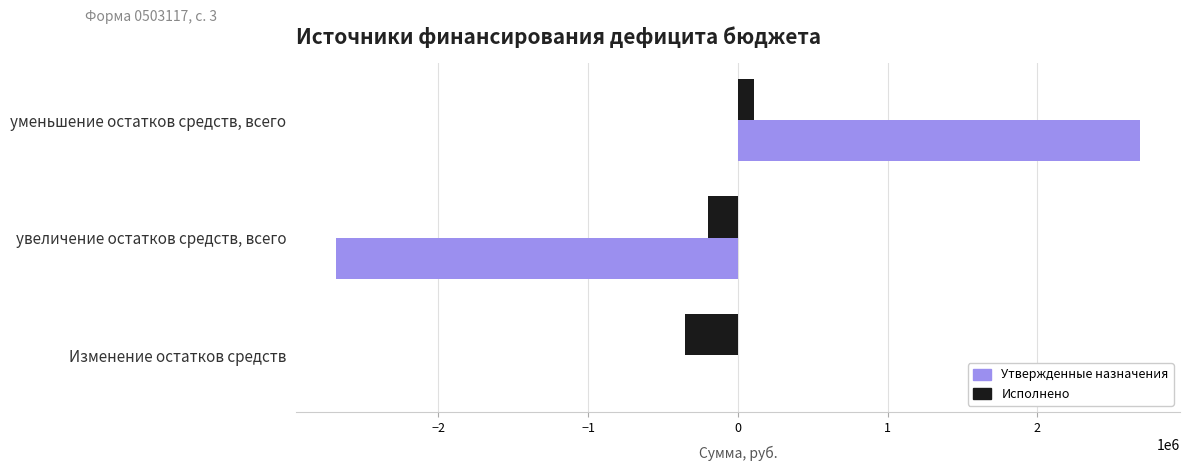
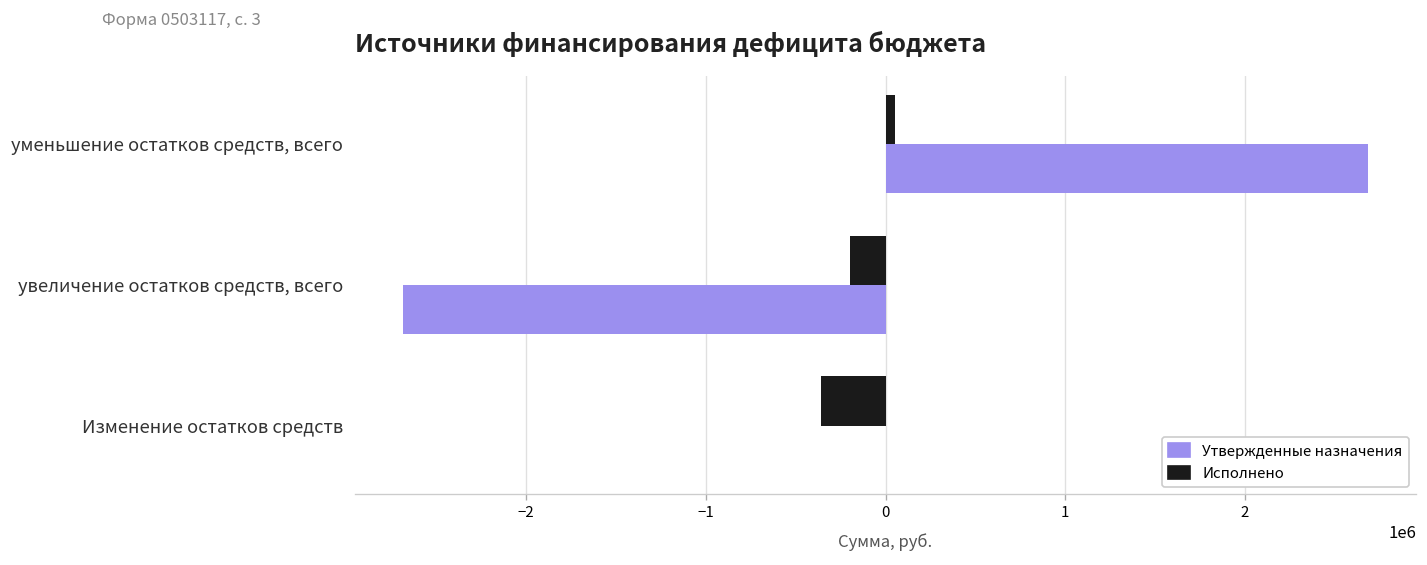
Исполнено, уменьшение остатков средств, всего: 110000 -> 50000
